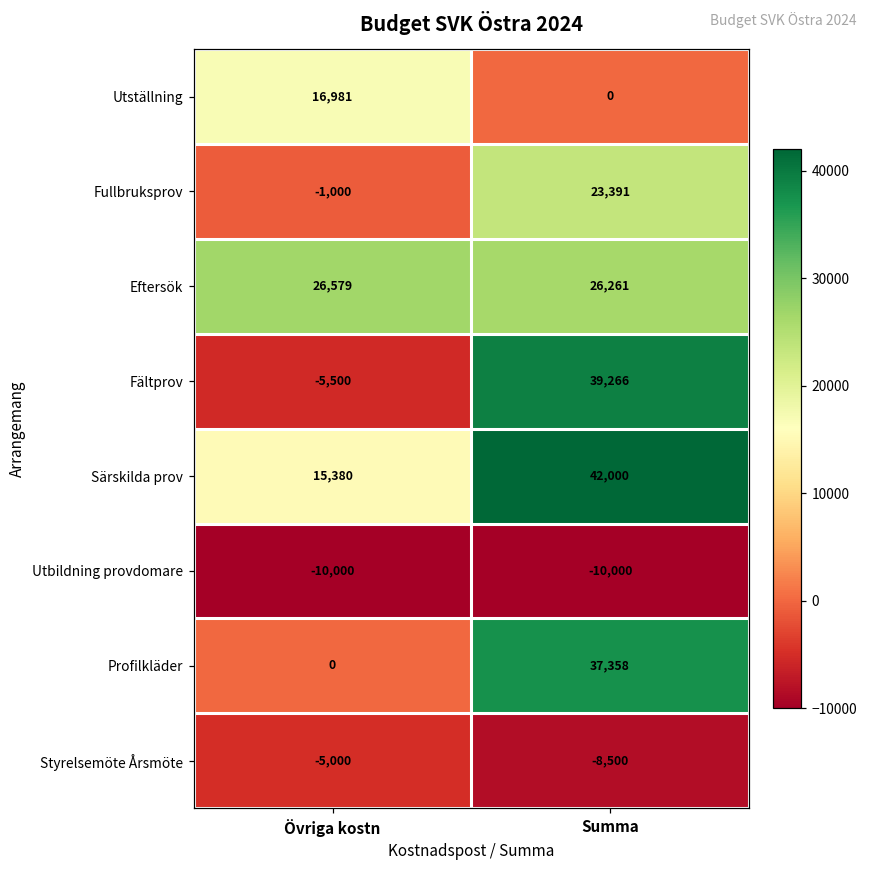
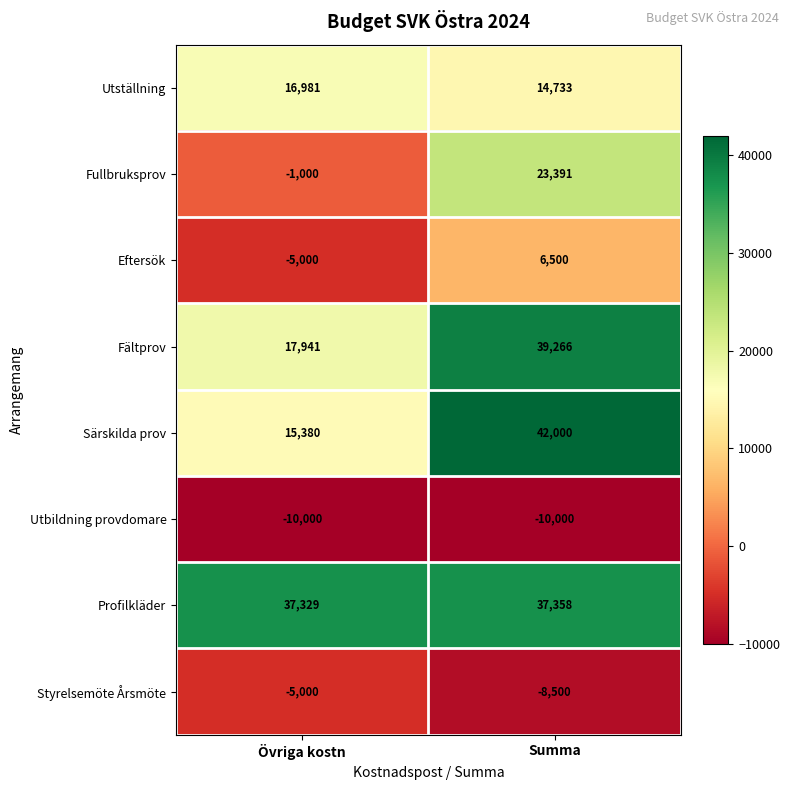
Utställning, Summa: 0 -> 14,733
Eftersök, Övriga kostn: 26,579 -> -5,000
Eftersök, Summa: 26,261 -> 6,500
Fältprov, Övriga kostn: -5,500 -> 17,941
Profilkläder, Övriga kostn: 0 -> 37,329
